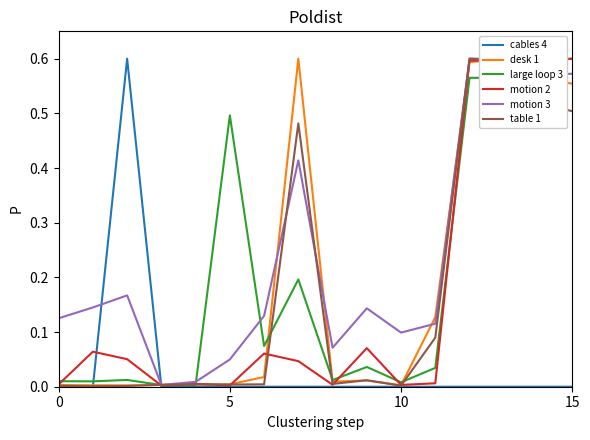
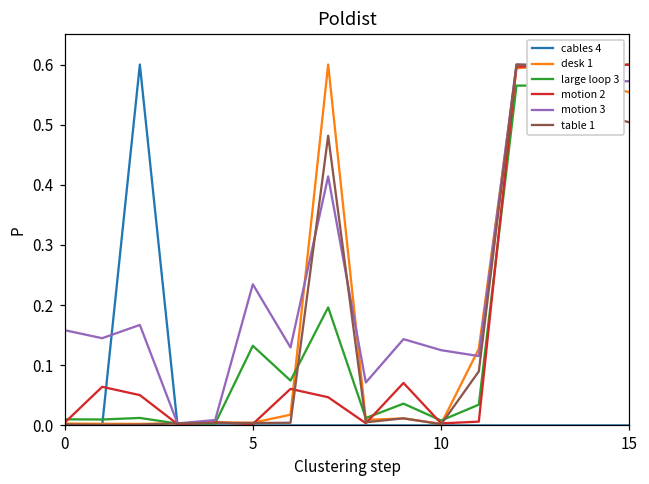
motion 3, 0: 0.13 -> 0.16
large loop 3, 5: 0.50 -> 0.13
motion 3, 5: 0.05 -> 0.23
motion 3, 10: 0.10 -> 0.13
